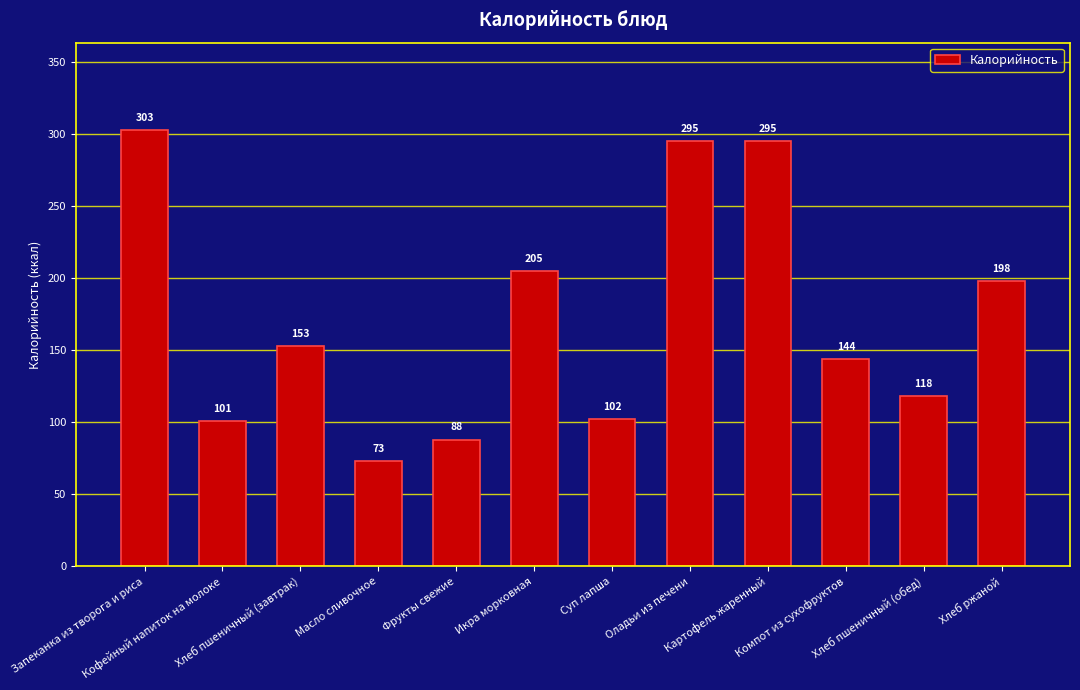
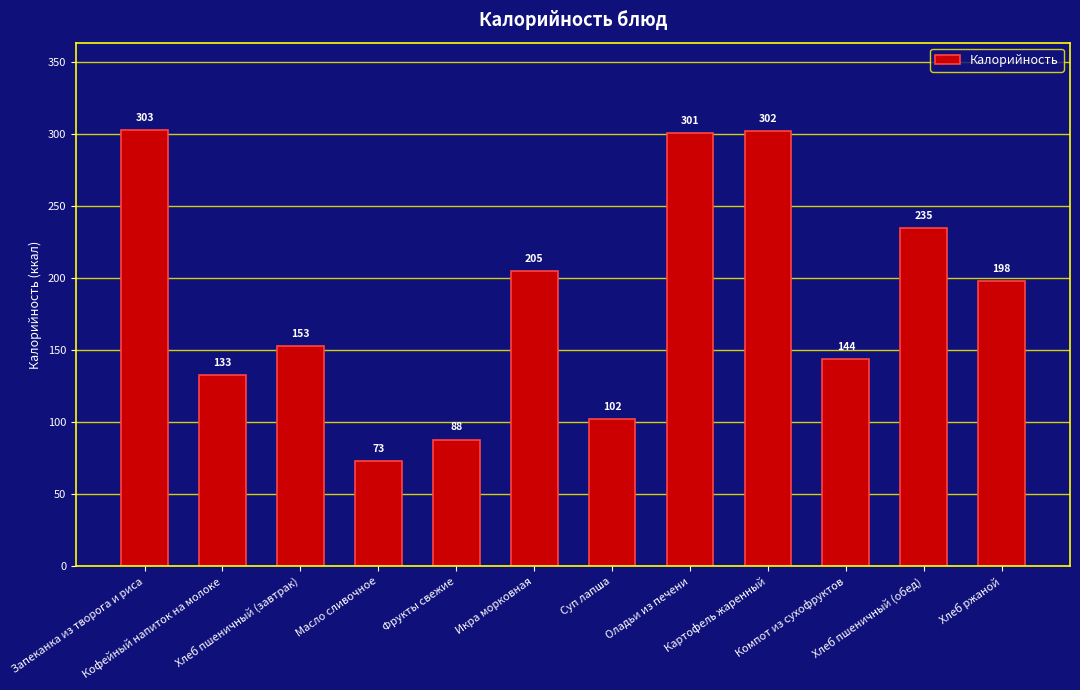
Кофейный напиток на молоке: 101 -> 133
Оладьи из печени: 295 -> 301
Картофель жаренный: 295 -> 302
Хлеб пшеничный (обед): 118 -> 235
